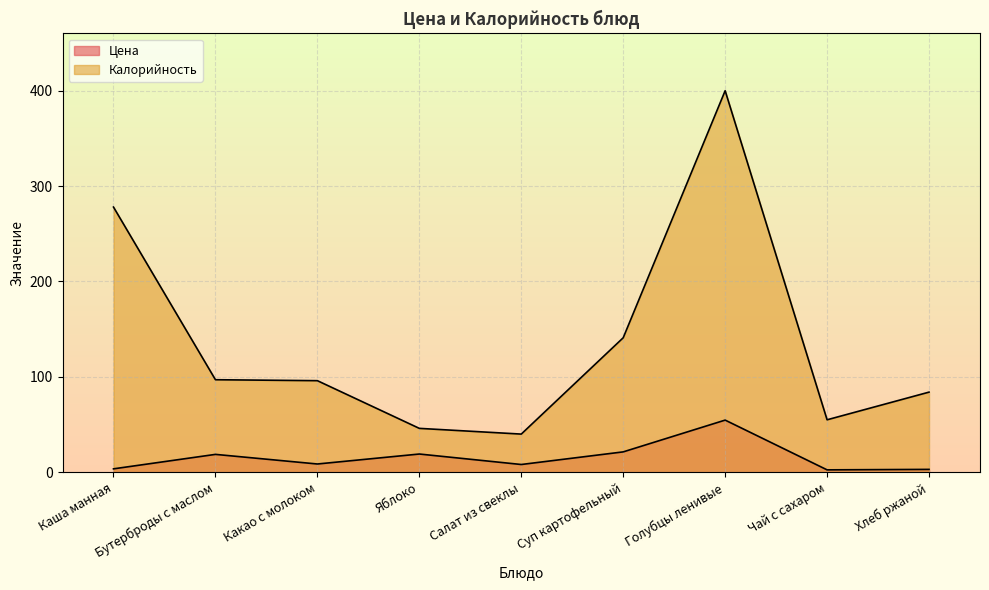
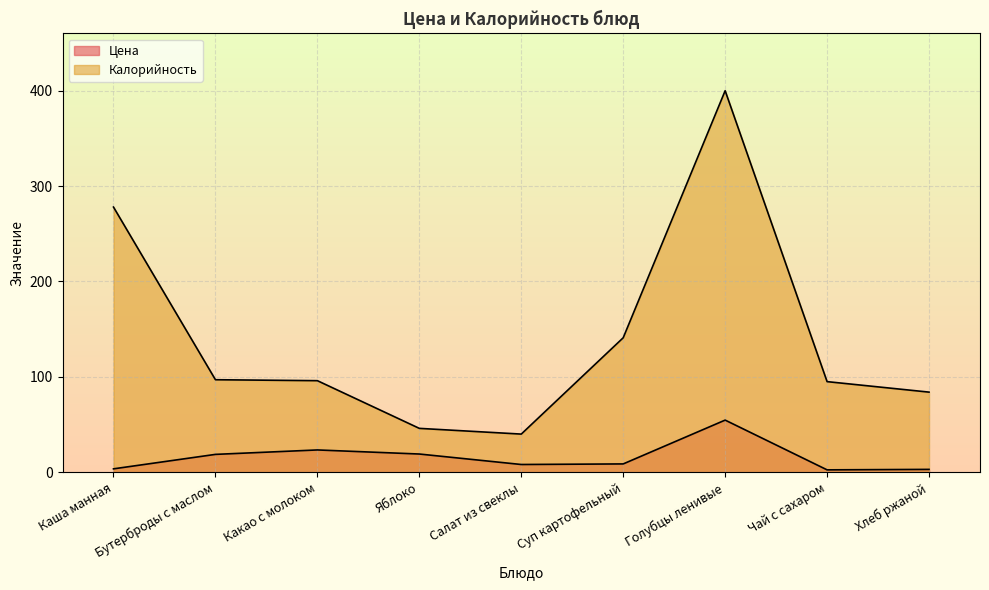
Цена, Какао с молоком: 10 -> 20
Цена, Суп картофельный: 20 -> 10
Калорийность, Чай с сахаром: 60 -> 100
